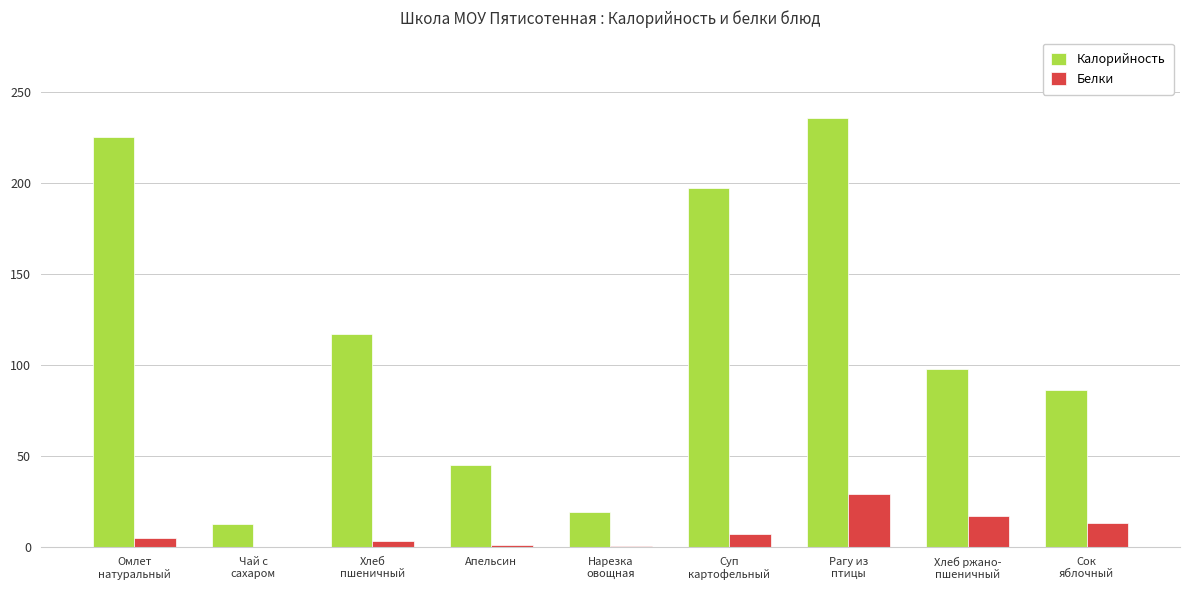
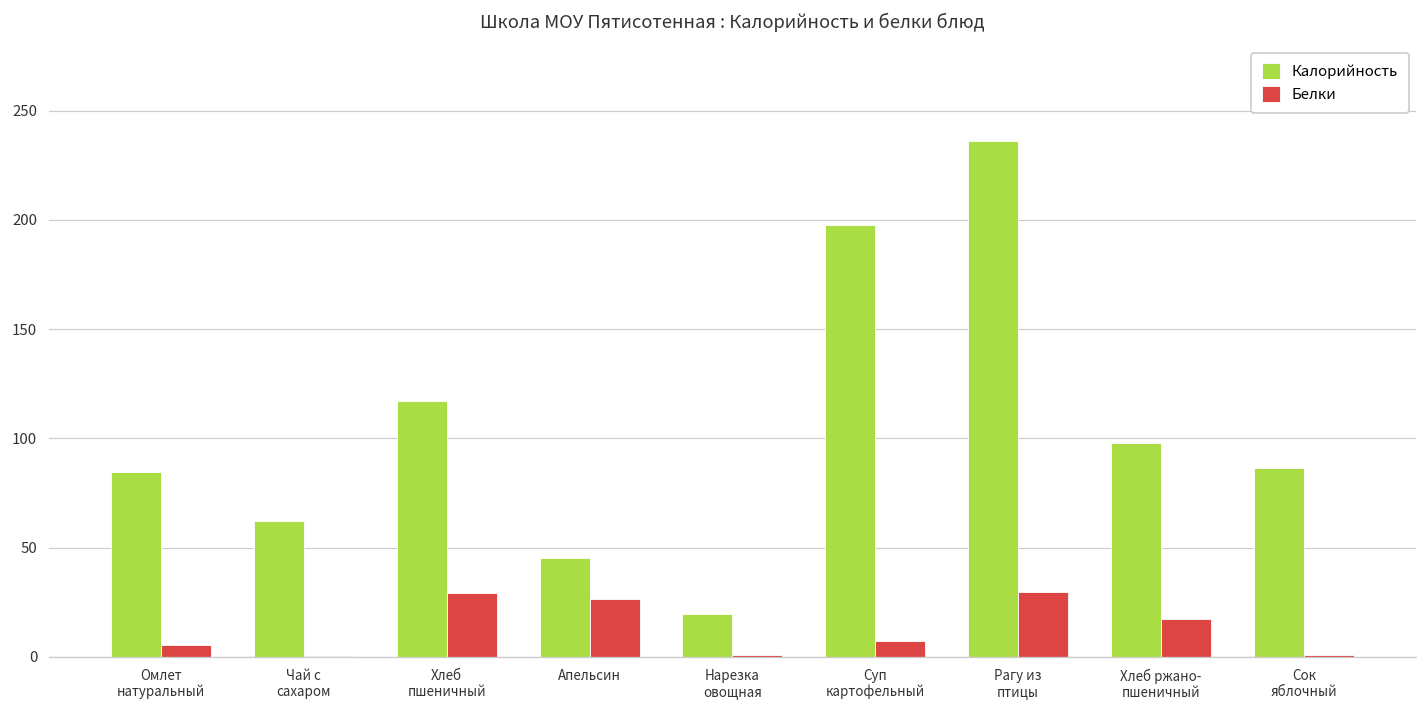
Калорийность, Омлет натуральный: 226 -> 85
Калорийность, Чай с сахаром: 13 -> 62
Белки, Хлеб пшеничный: 4 -> 29
Белки, Апельсин: 1 -> 27
Белки, Сок яблочный: 13 -> 1
